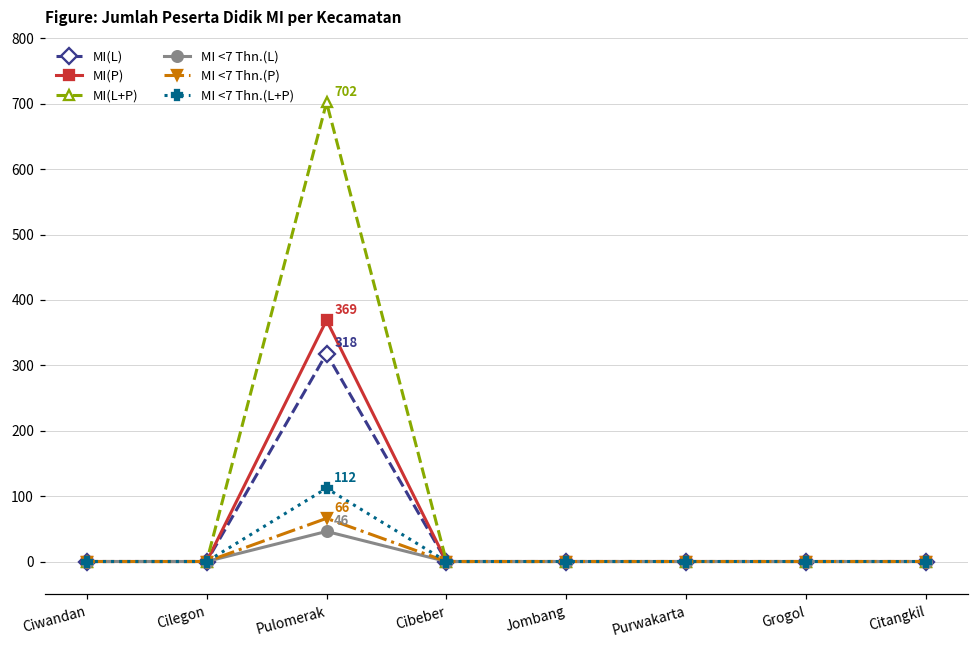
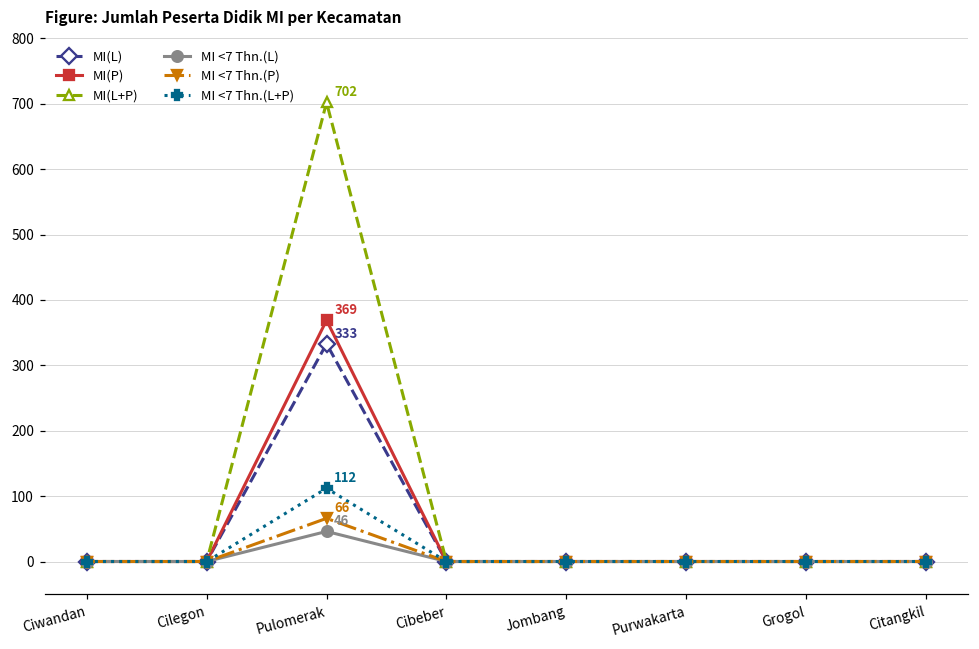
MI(L), Pulomerak: 318 -> 333
